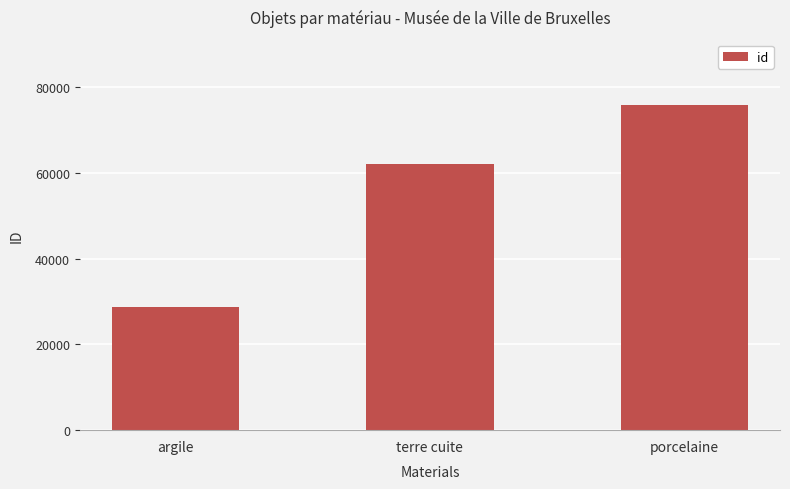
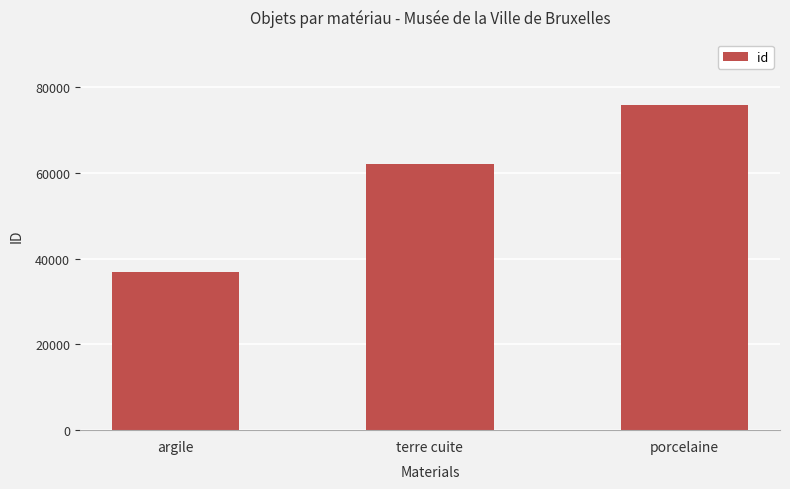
argile: 29000 -> 37000
